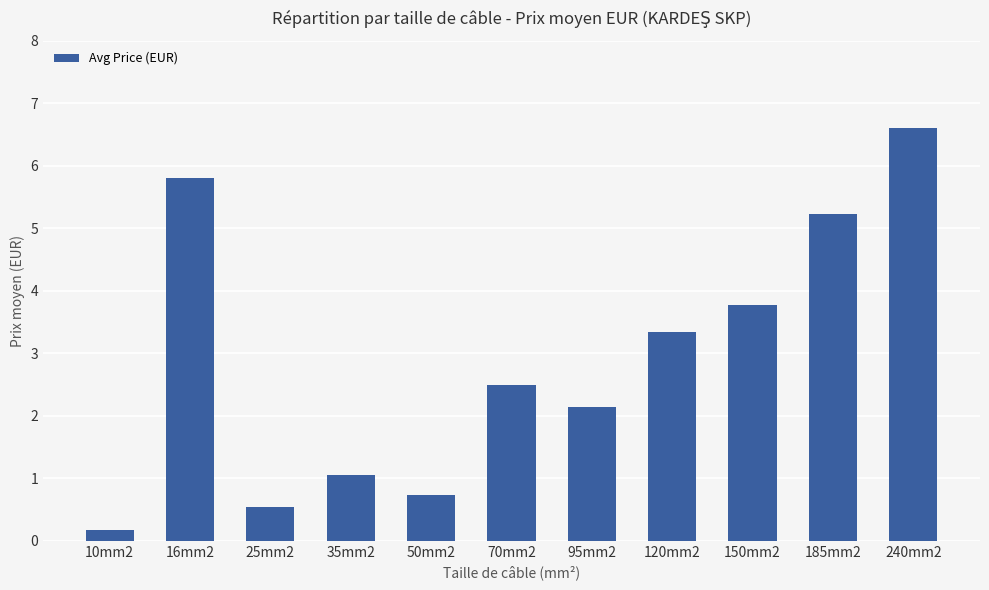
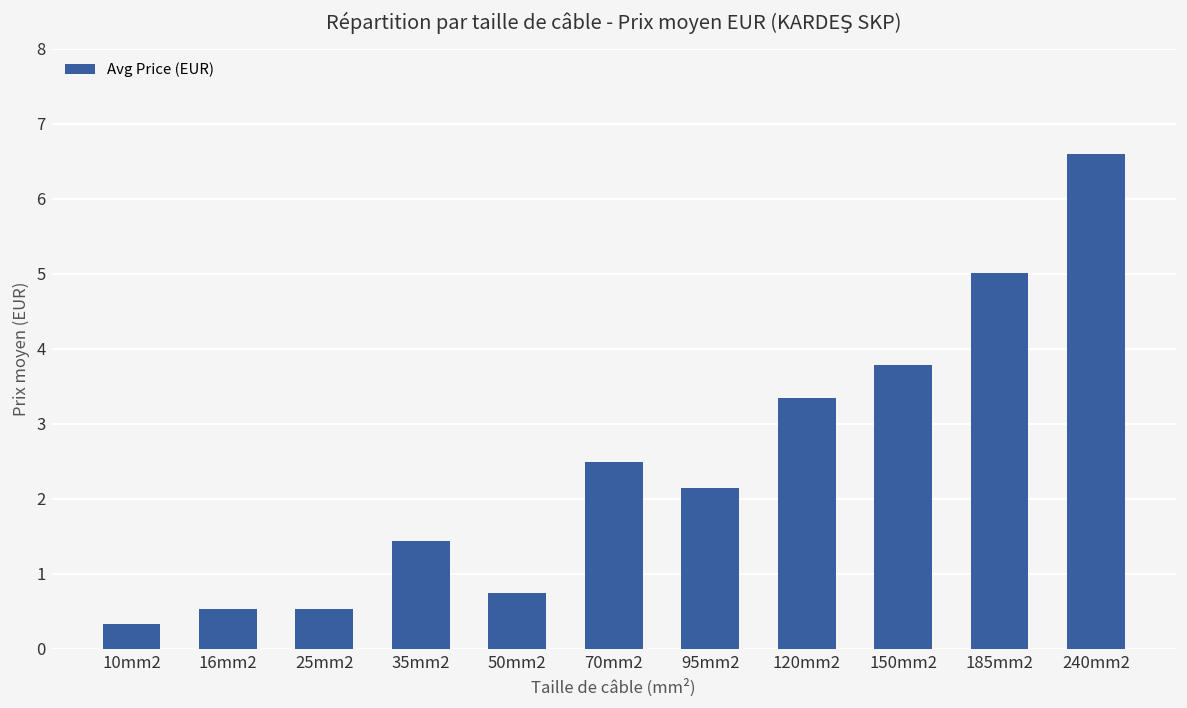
10mm2: 0.2 -> 0.3
16mm2: 5.8 -> 0.5
35mm2: 1.1 -> 1.4
185mm2: 5.2 -> 5.0
